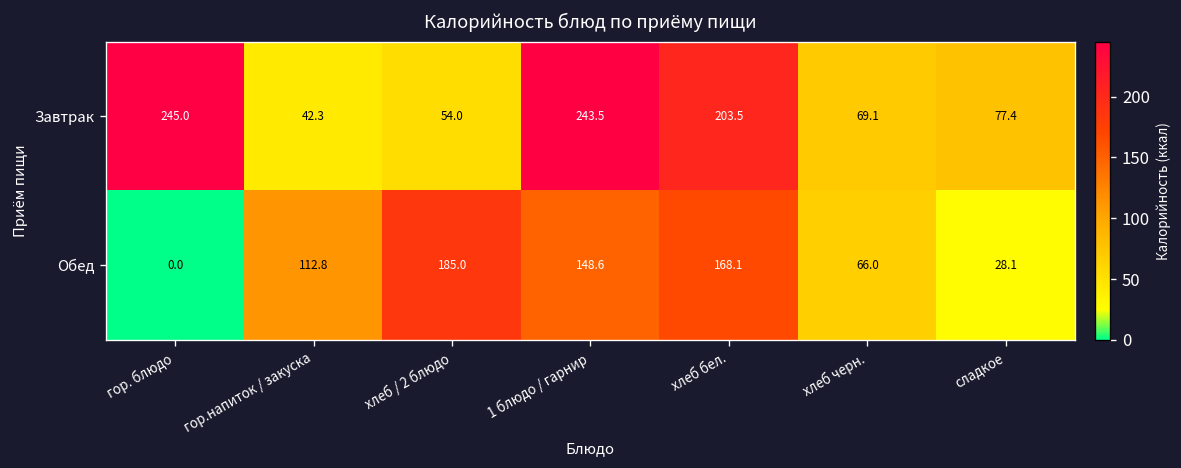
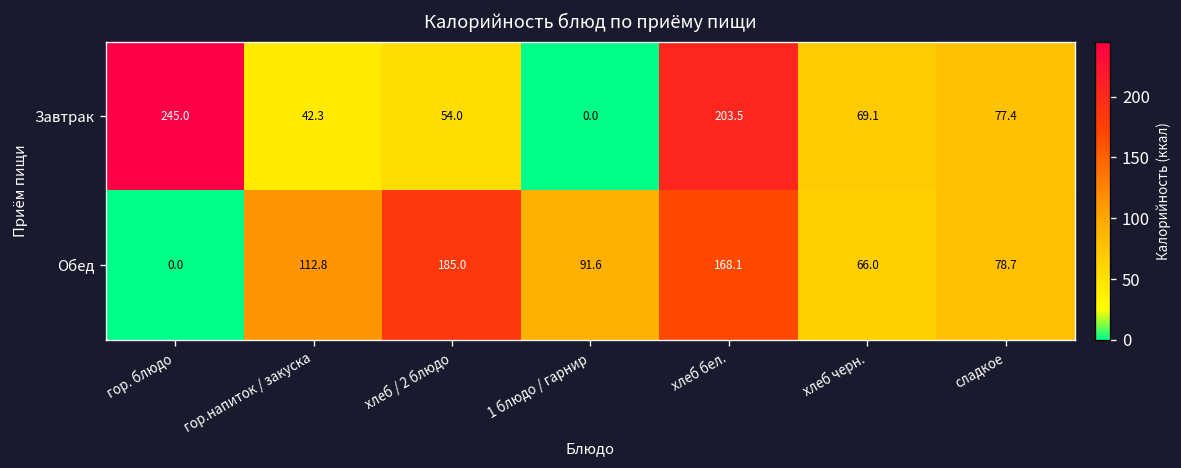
Завтрак, 1 блюдо / гарнир: 243.5 -> 0.0
Обед, 1 блюдо / гарнир: 148.6 -> 91.6
Обед, сладкое: 28.1 -> 78.7
